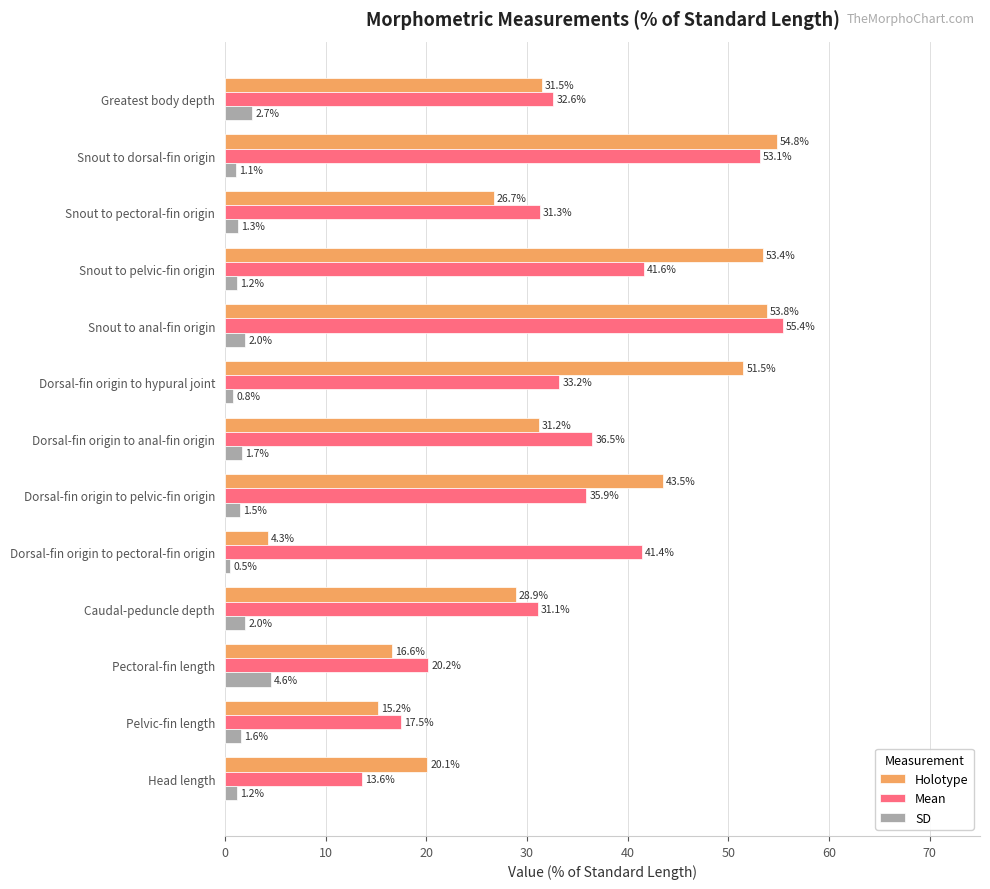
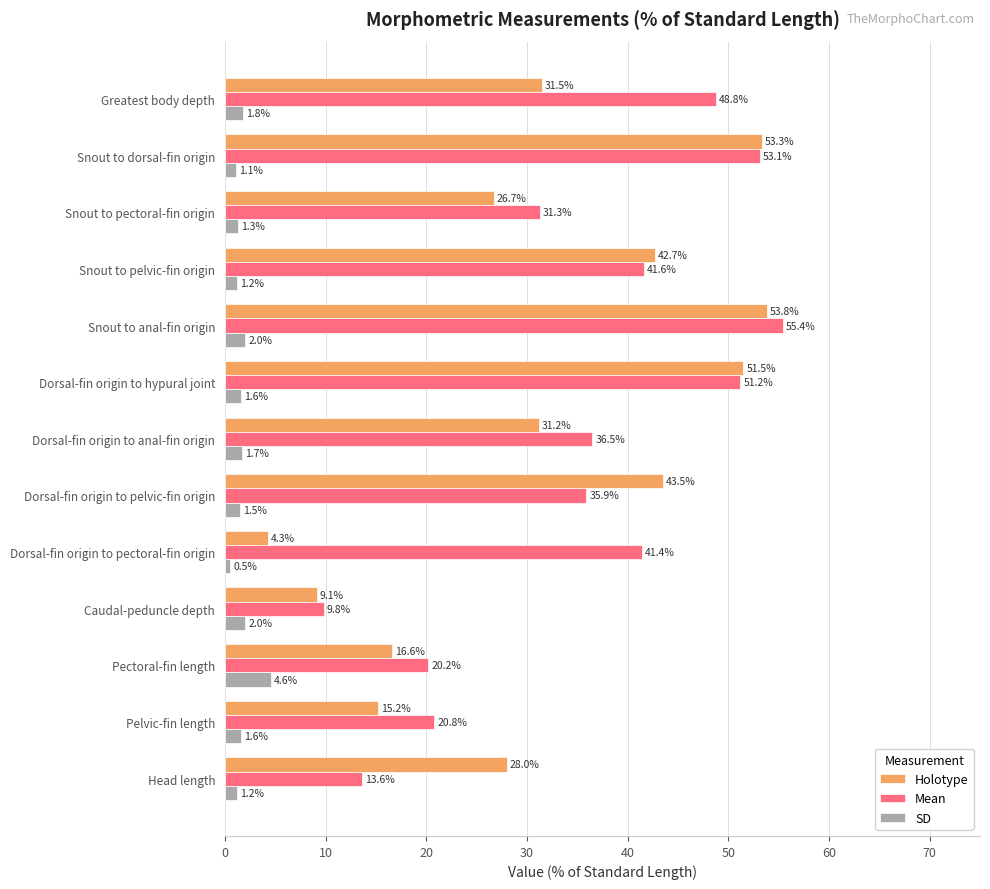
Mean, Greatest body depth: 32.6% -> 48.8%
SD, Greatest body depth: 2.7% -> 1.8%
Holotype, Snout to dorsal-fin origin: 54.8% -> 53.3%
Holotype, Snout to pelvic-fin origin: 53.4% -> 42.7%
Mean, Dorsal-fin origin to hypural joint: 33.2% -> 51.2%
SD, Dorsal-fin origin to hypural joint: 0.8% -> 1.6%
Holotype, Caudal-peduncle depth: 28.9% -> 9.1%
Mean, Caudal-peduncle depth: 31.1% -> 9.8%
Mean, Pelvic-fin length: 17.5% -> 20.8%
Holotype, Head length: 20.1% -> 28.0%
